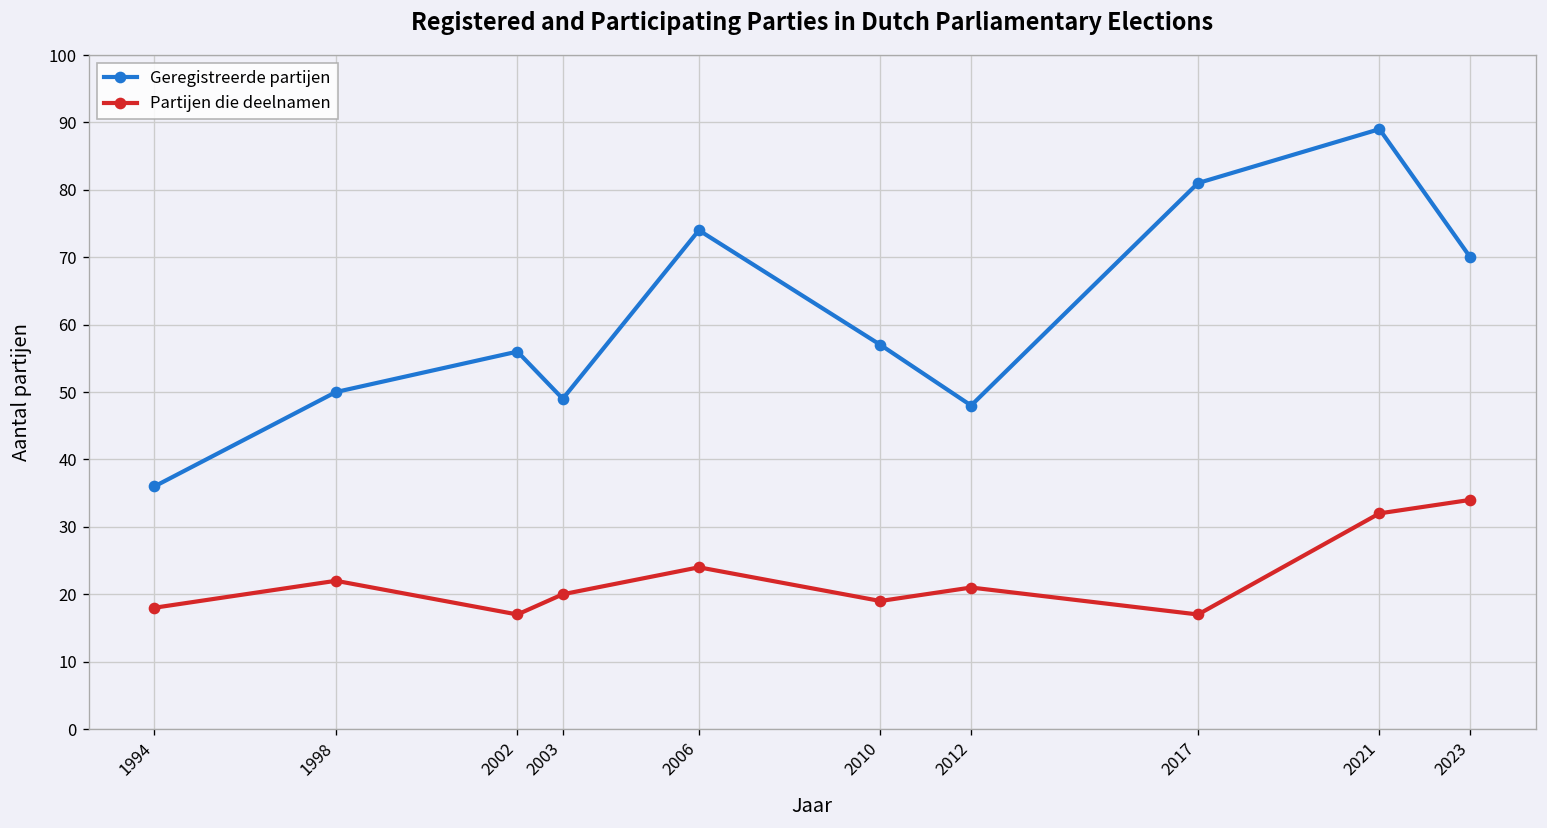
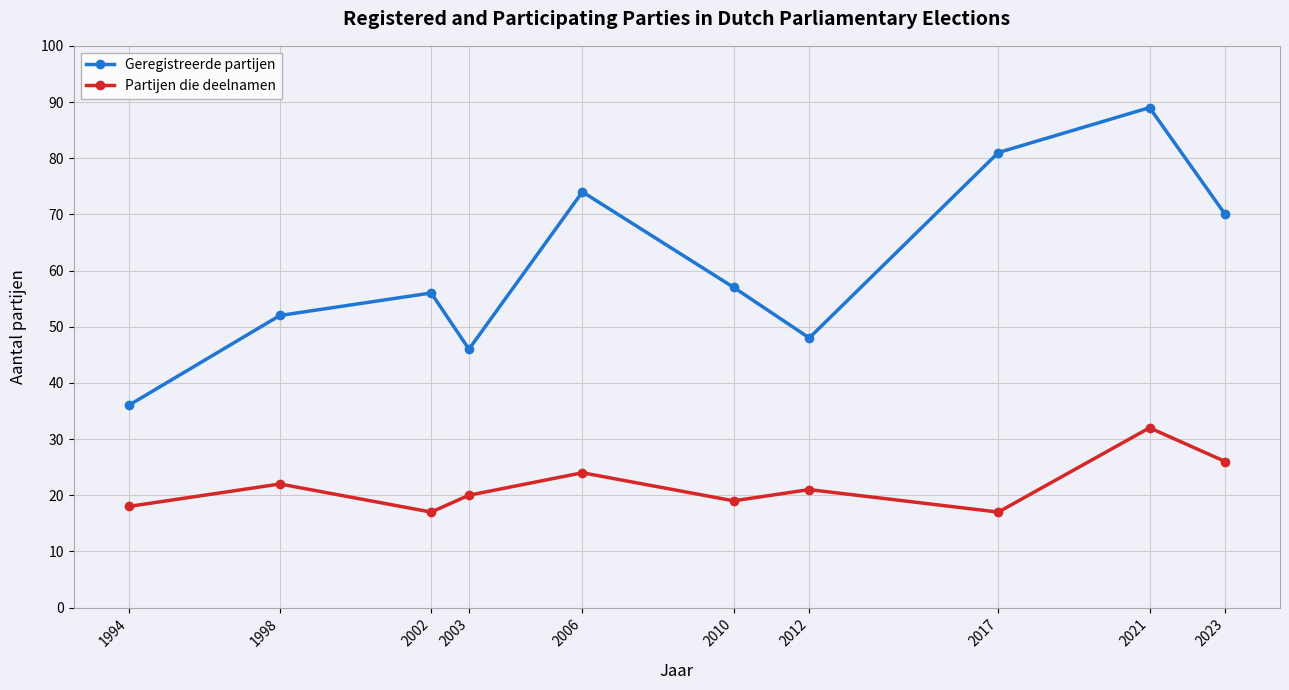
Geregistreerde partijen, 1998: 50 -> 52
Geregistreerde partijen, 2003: 49 -> 46
Partijen die deelnamen, 2023: 34 -> 26
